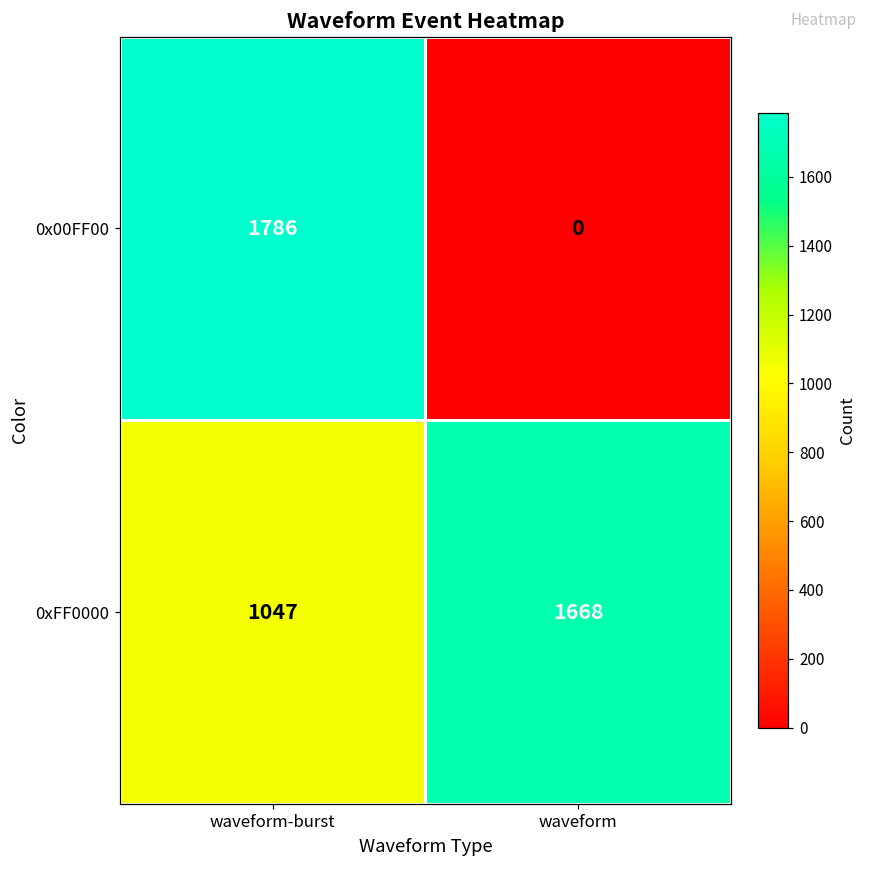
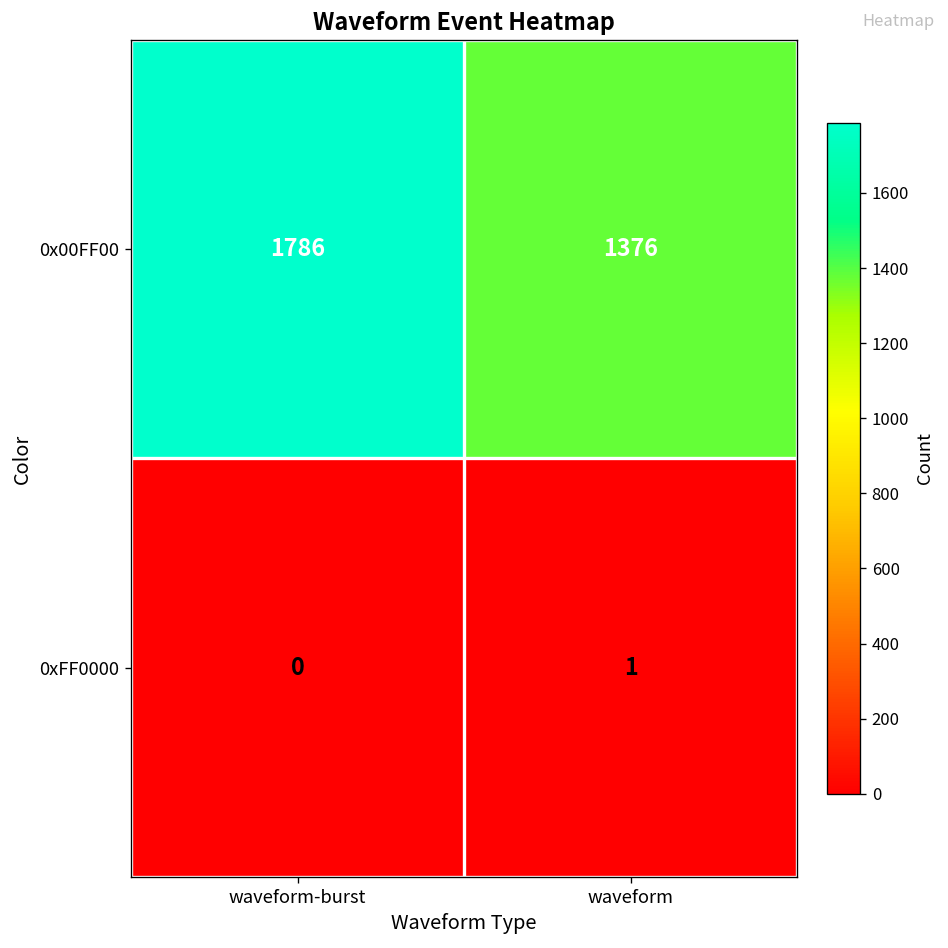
0x00FF00, waveform: 0 -> 1376
0xFF0000, waveform-burst: 1047 -> 0
0xFF0000, waveform: 1668 -> 1
